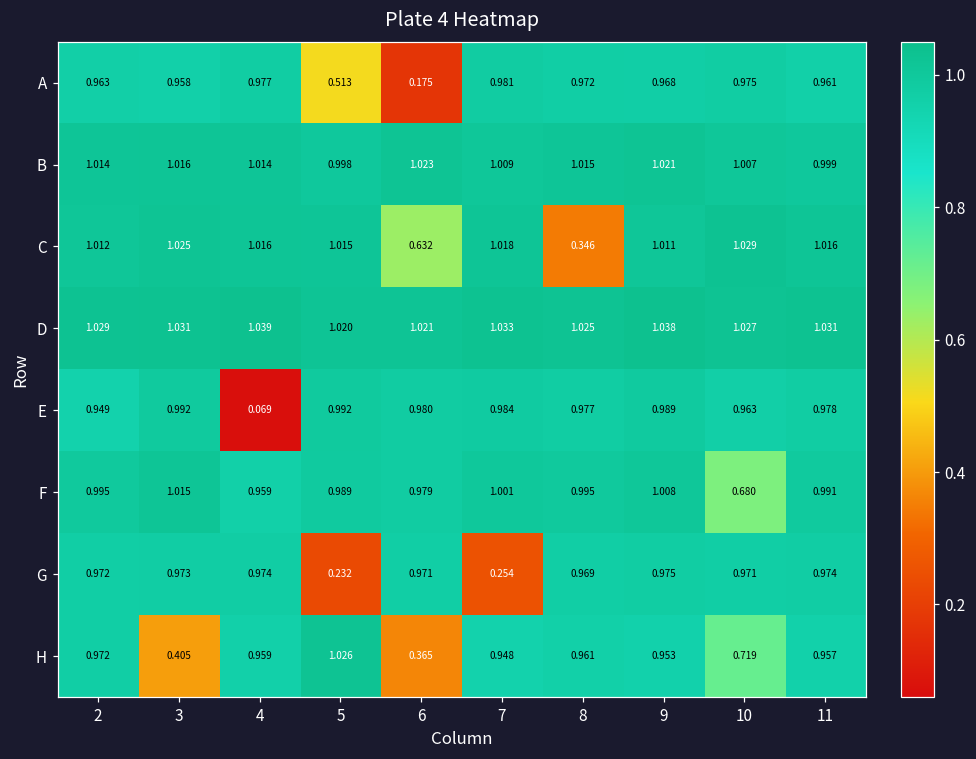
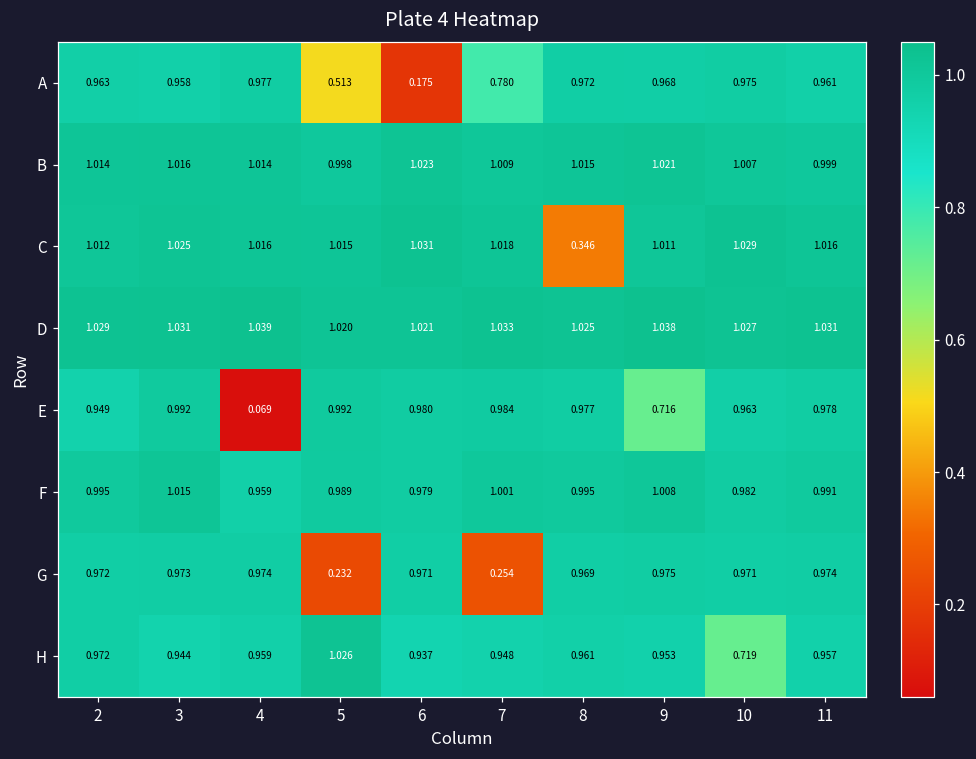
A, 7: 0.981 -> 0.780
C, 6: 0.632 -> 1.031
E, 9: 0.989 -> 0.716
F, 10: 0.680 -> 0.982
H, 3: 0.405 -> 0.944
H, 6: 0.365 -> 0.937
